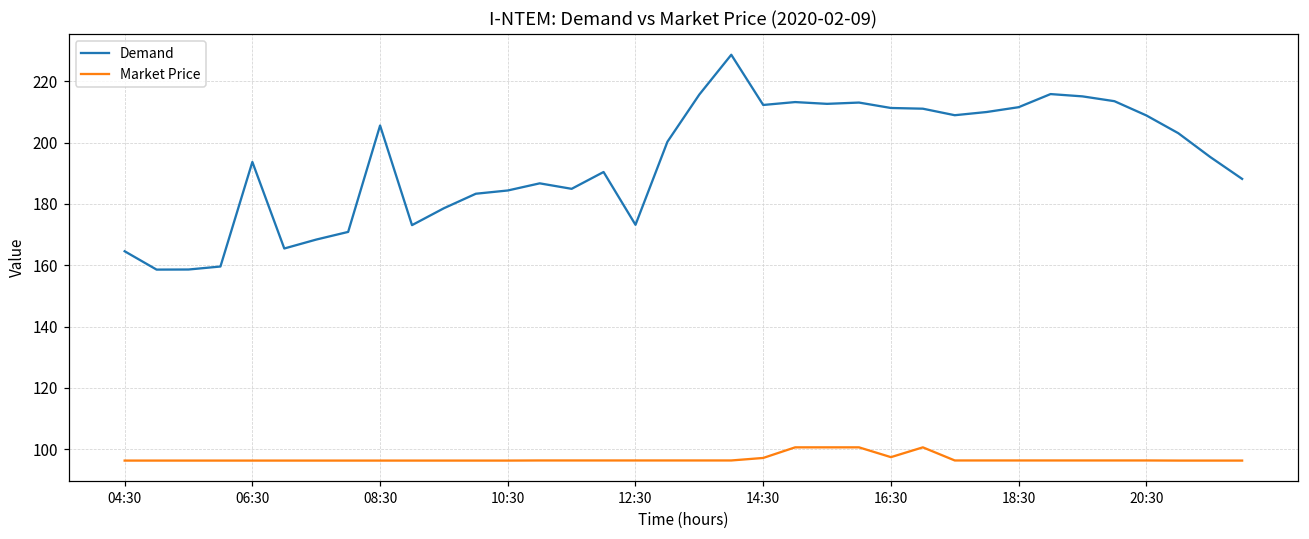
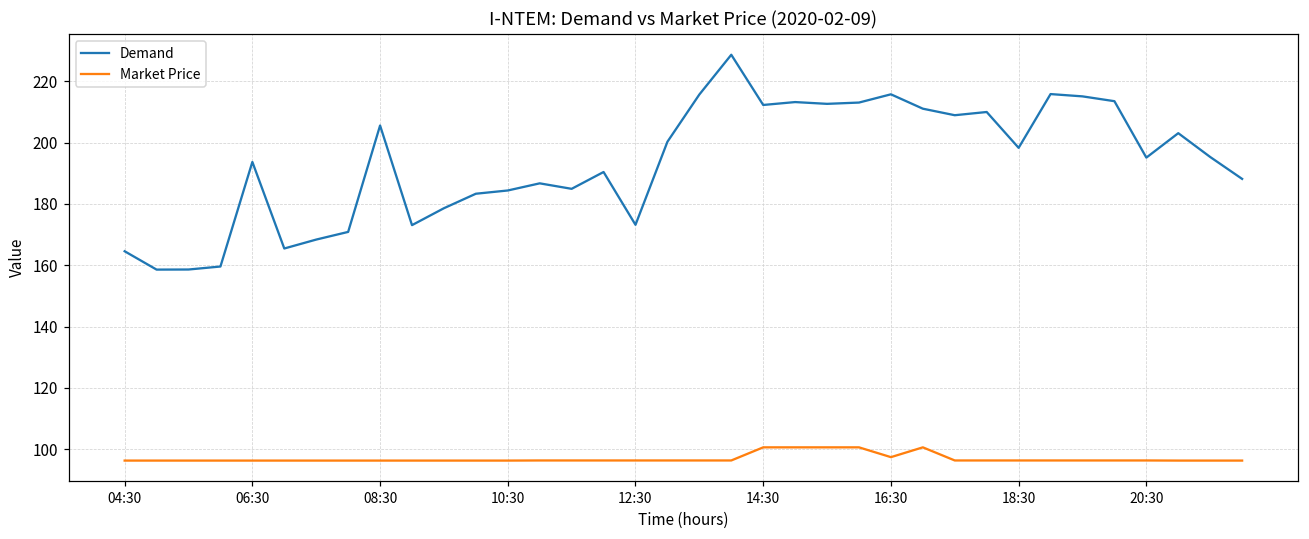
Market Price, 14:30: 97 -> 101
Demand, 16:30: 211 -> 216
Demand, 18:30: 212 -> 198
Demand, 20:30: 209 -> 195
